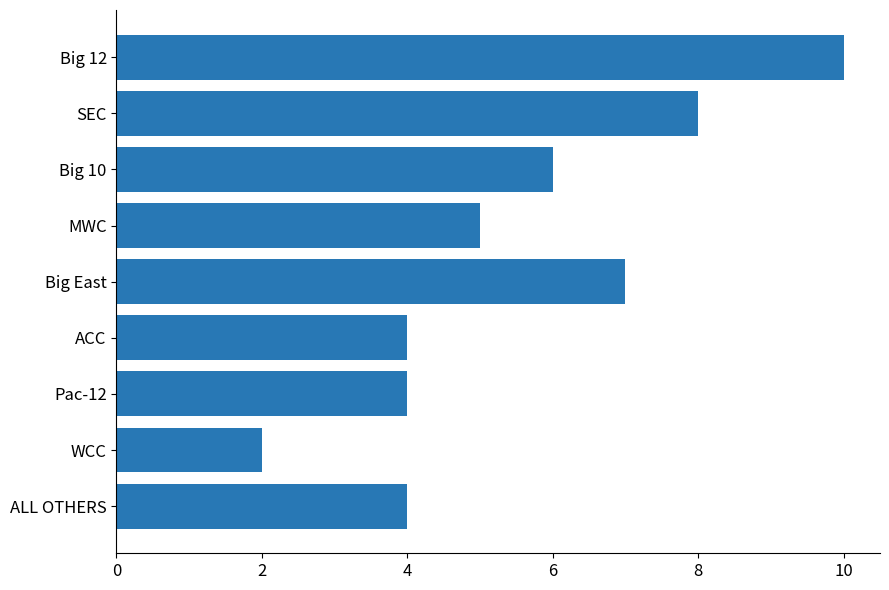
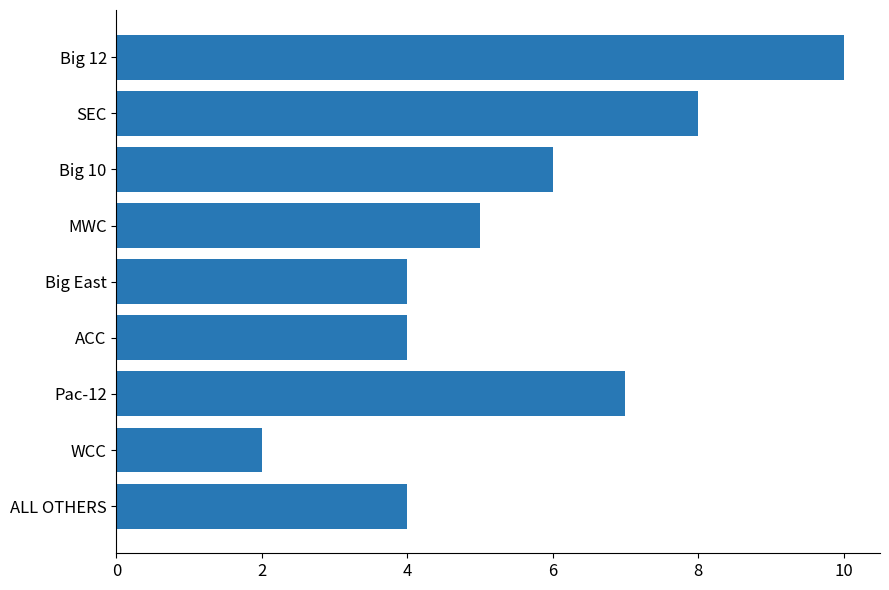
Big East: 7 -> 4
Pac-12: 4 -> 7
